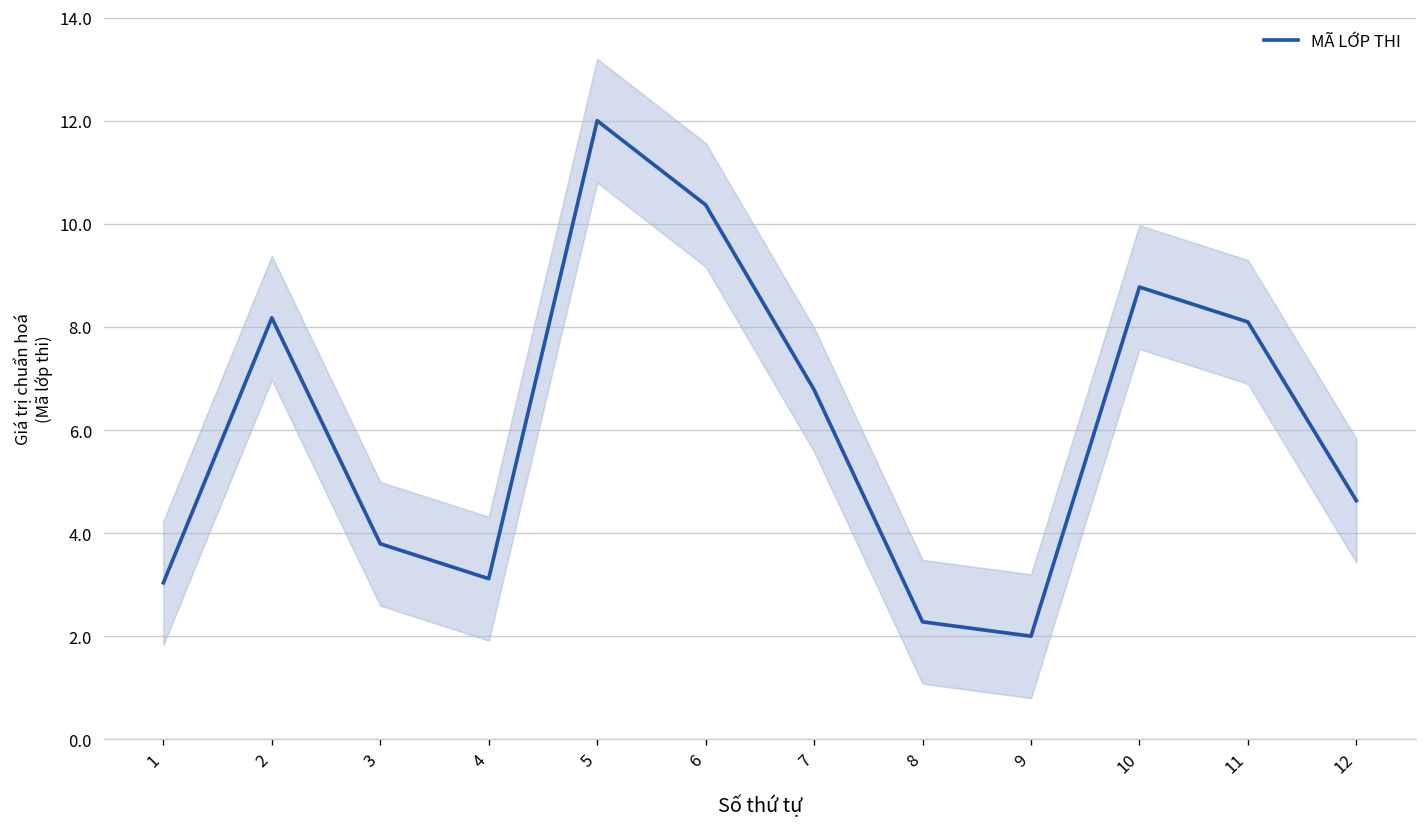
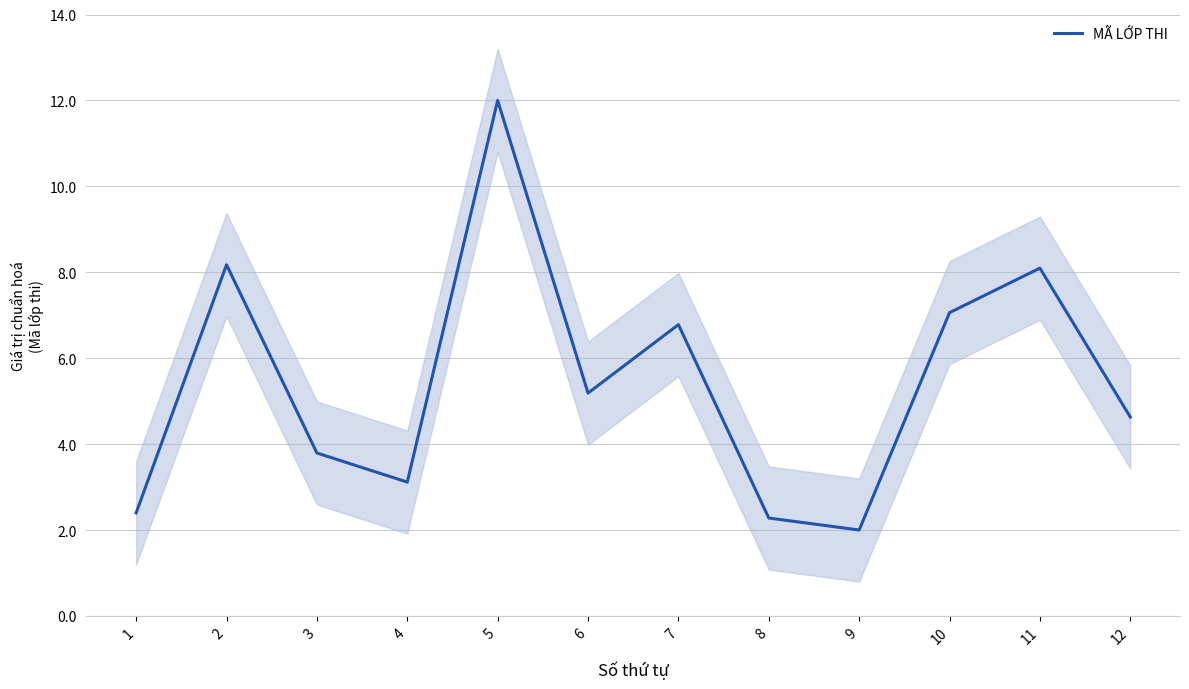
MÃ LỚP THI, 1: 3.0 -> 2.4
MÃ LỚP THI, 6: 10.4 -> 5.2
MÃ LỚP THI, 10: 8.8 -> 7.1
